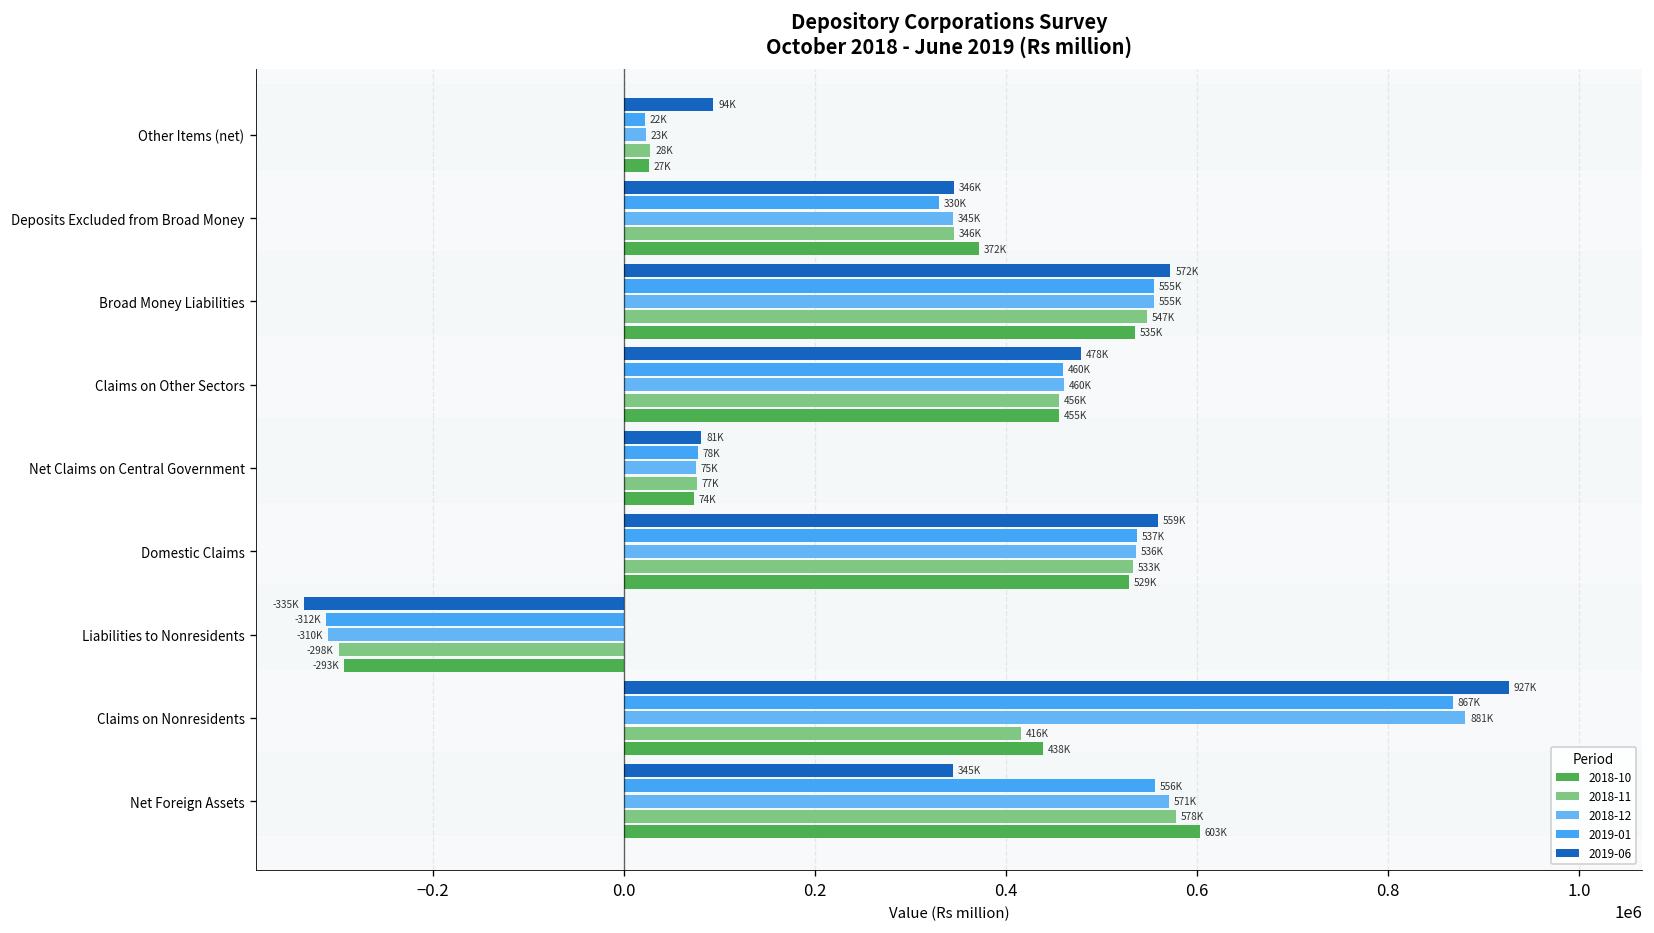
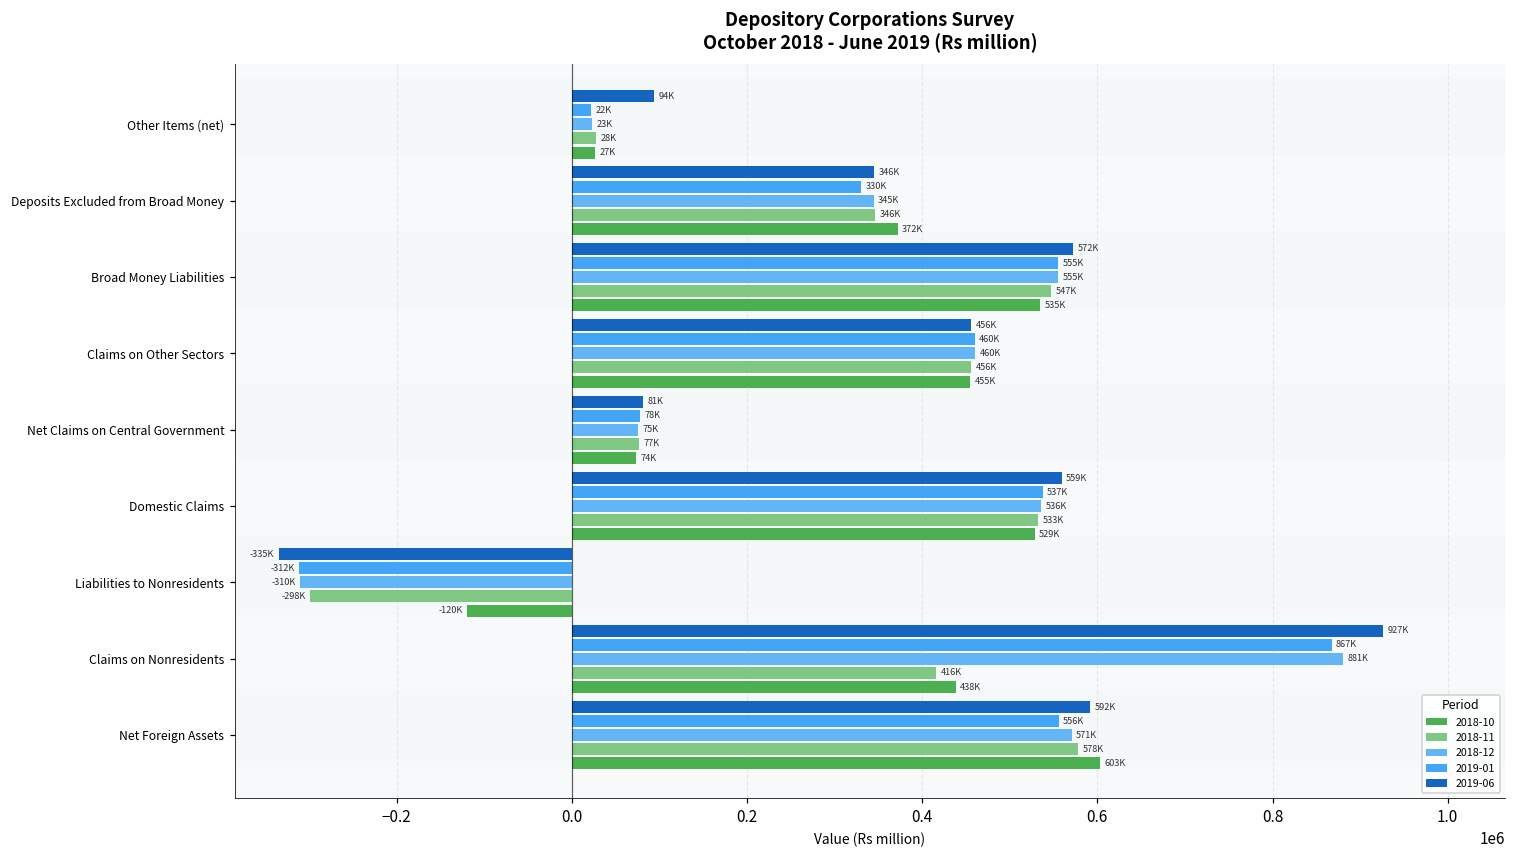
2019-06, Claims on Other Sectors: 478K -> 456K
2018-10, Liabilities to Nonresidents: -293K -> -120K
2019-06, Net Foreign Assets: 345K -> 592K
